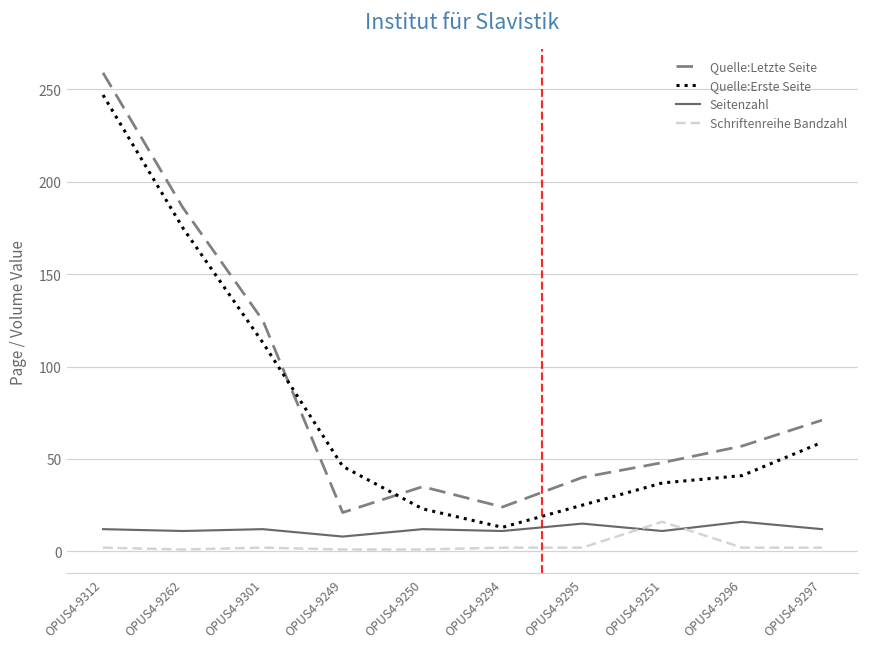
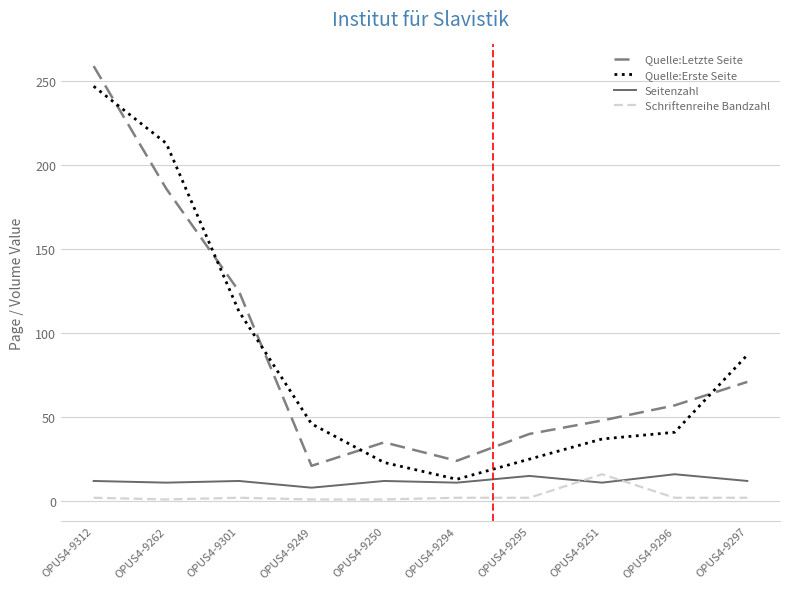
Quelle:Erste Seite, OPUS4-9262: 175 -> 213
Quelle:Erste Seite, OPUS4-9297: 59 -> 87
